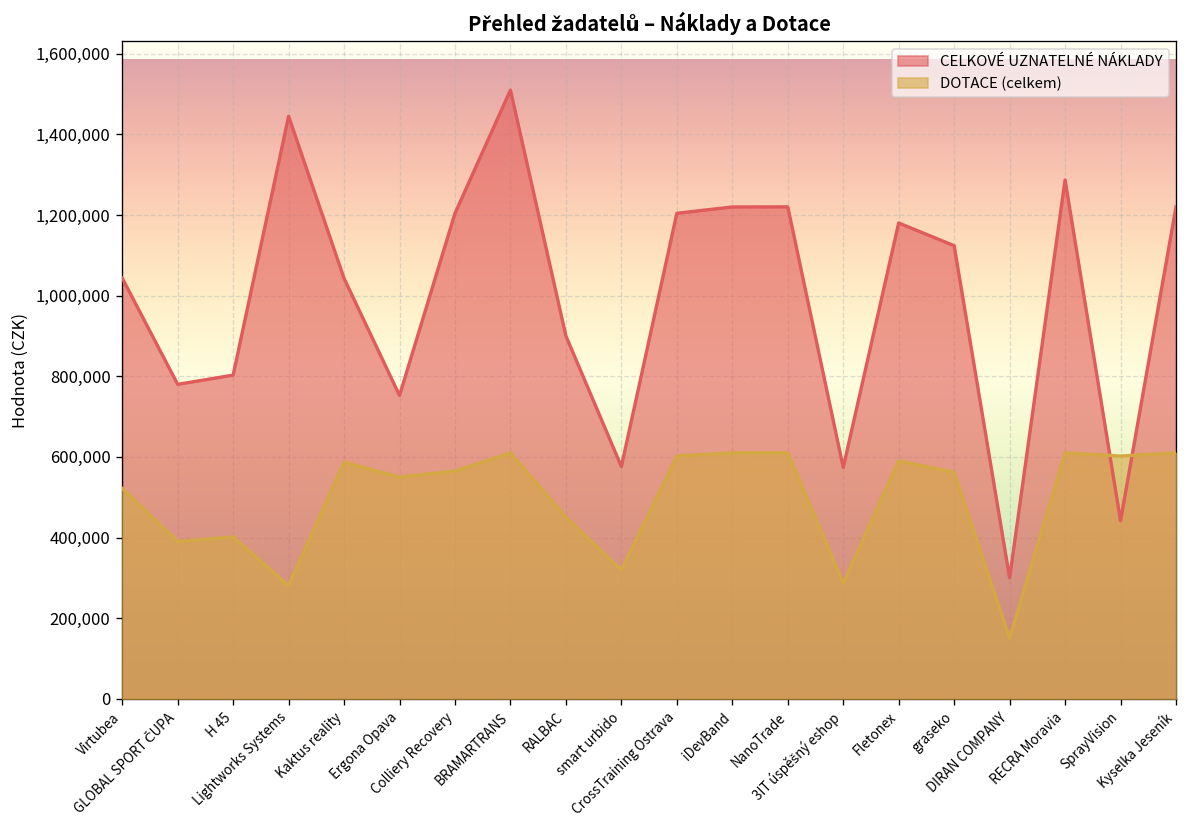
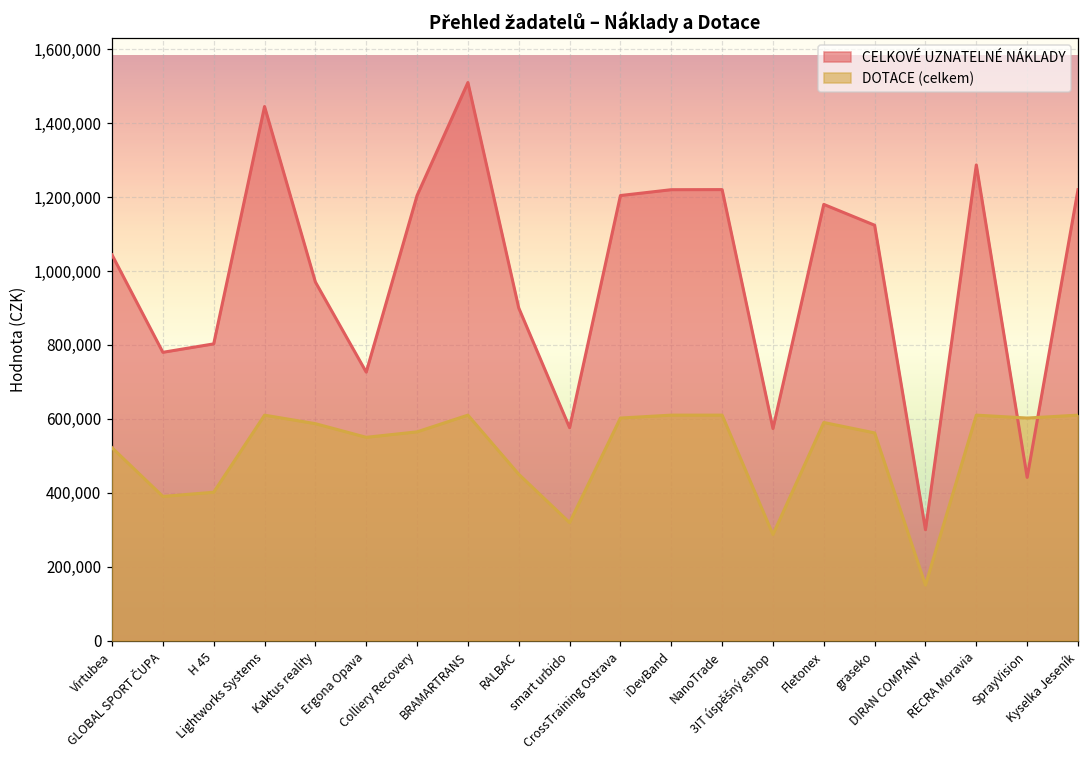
DOTACE (celkem), Lightworks Systems: 280,000 -> 610,000
CELKOVÉ UZNATELNÉ NÁKLADY, Kaktus reality: 1,040,000 -> 970,000
CELKOVÉ UZNATELNÉ NÁKLADY, Ergona Opava: 750,000 -> 730,000
